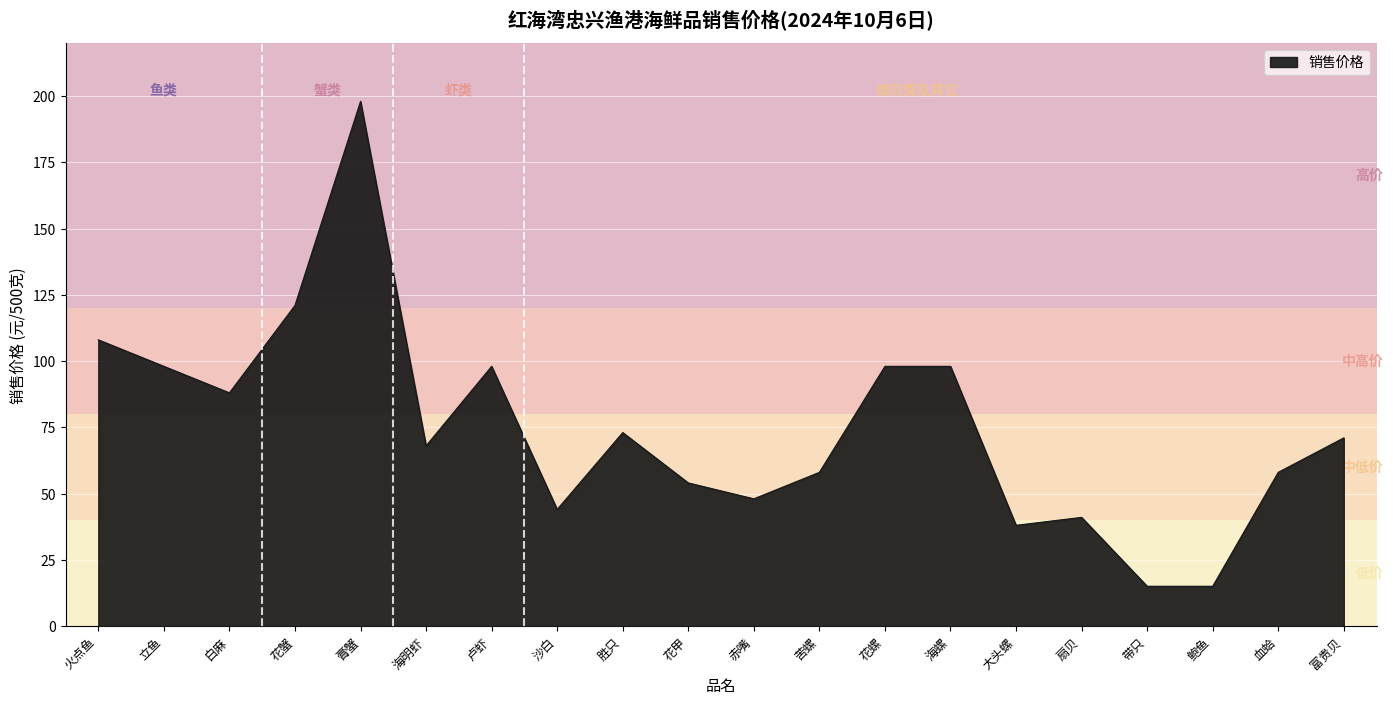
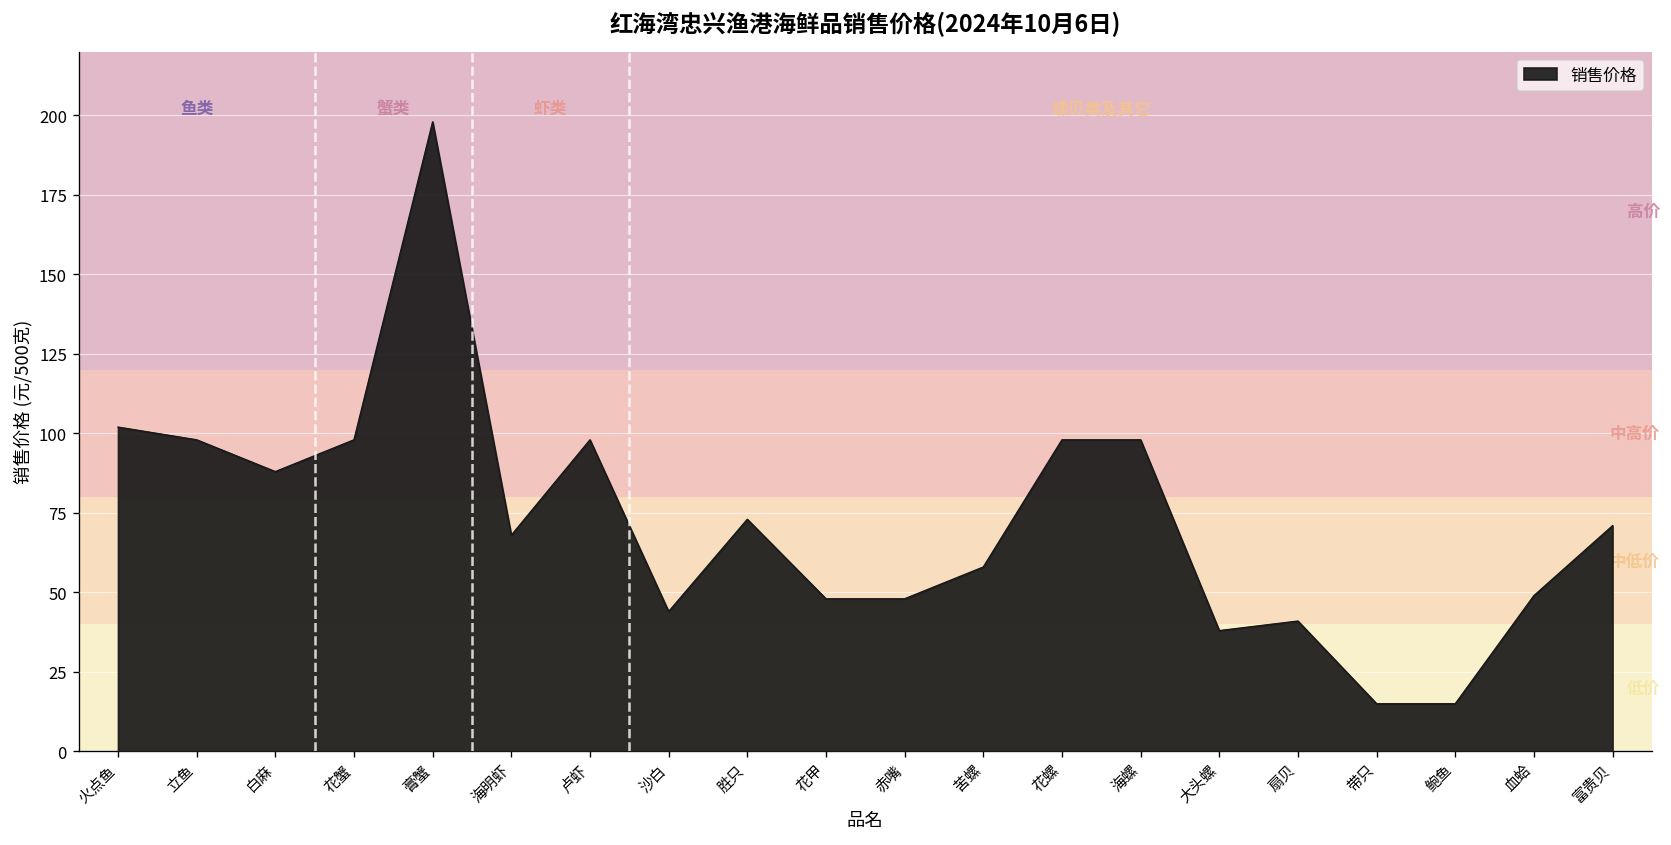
火点鱼: 108 -> 102
花蟹: 121 -> 98
花甲: 54 -> 48
血蛤: 58 -> 49
